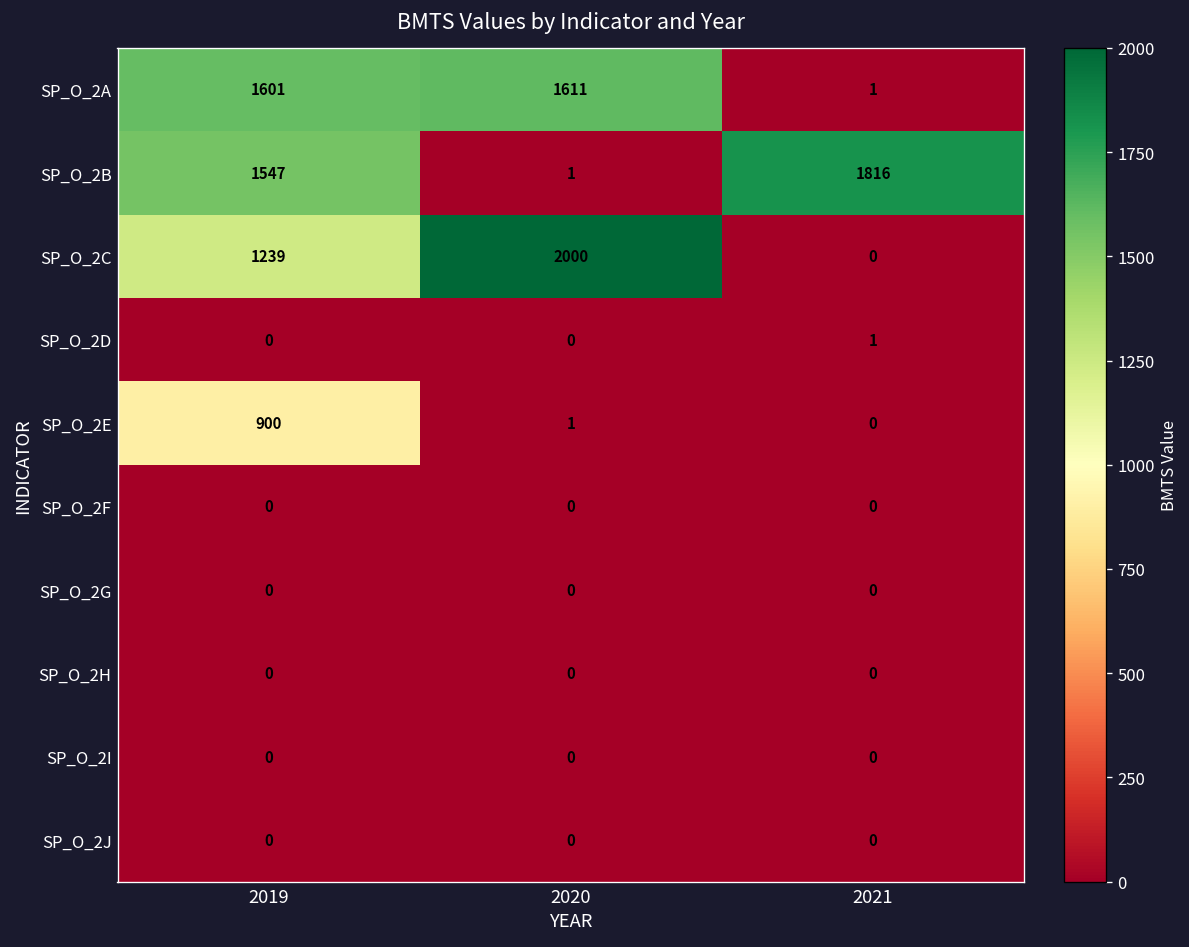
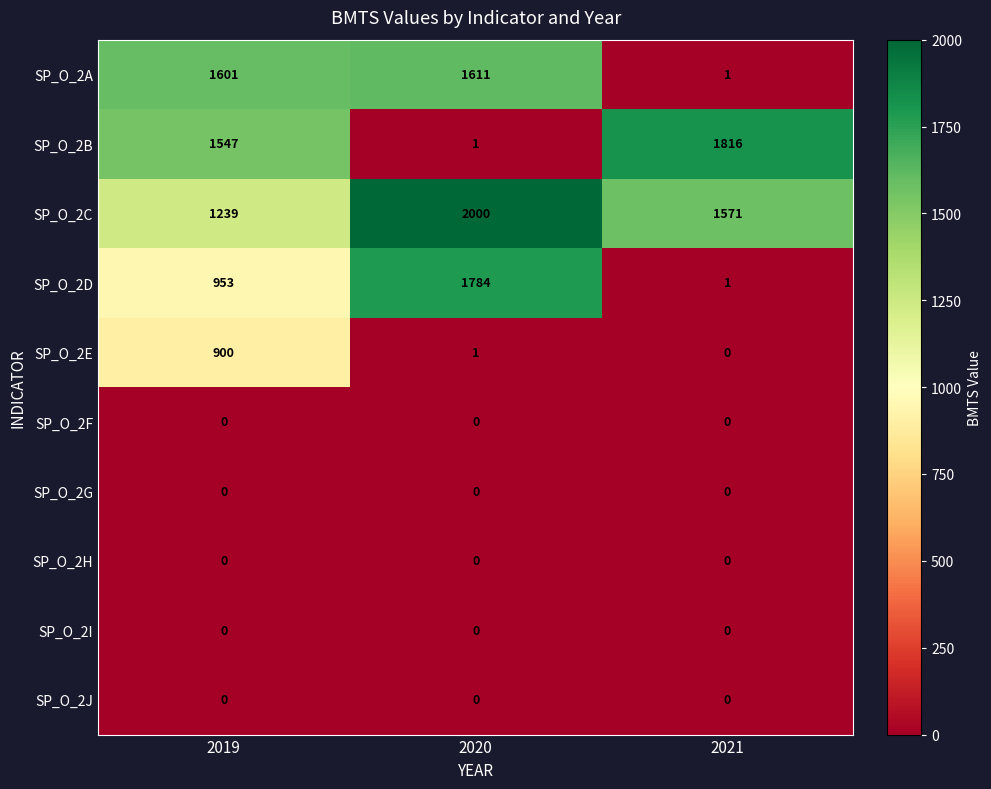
SP_O_2C, 2021: 0 -> 1571
SP_O_2D, 2019: 0 -> 953
SP_O_2D, 2020: 0 -> 1784
